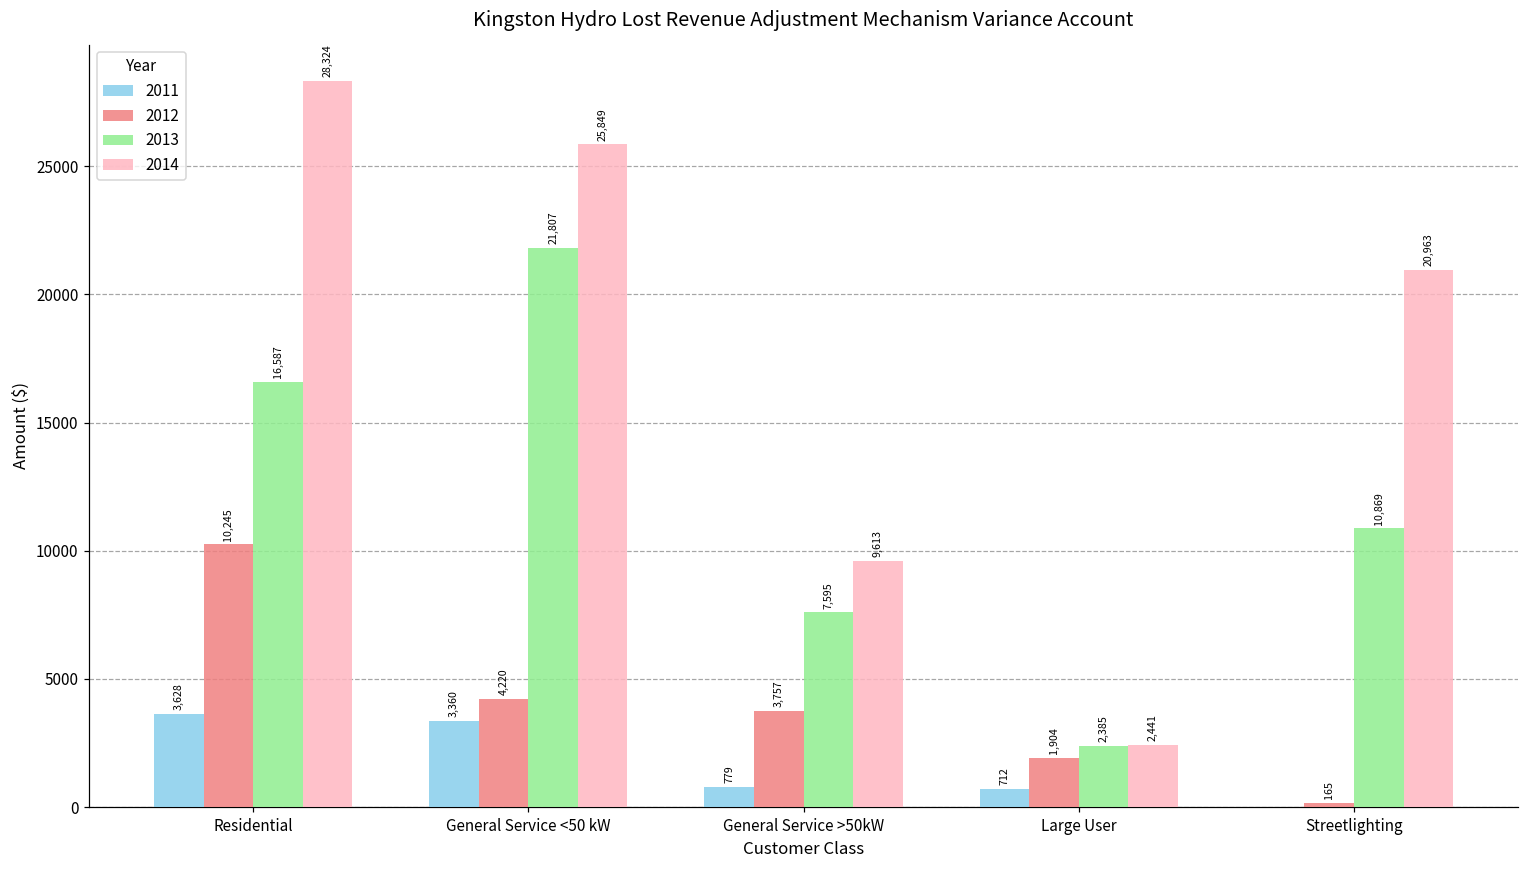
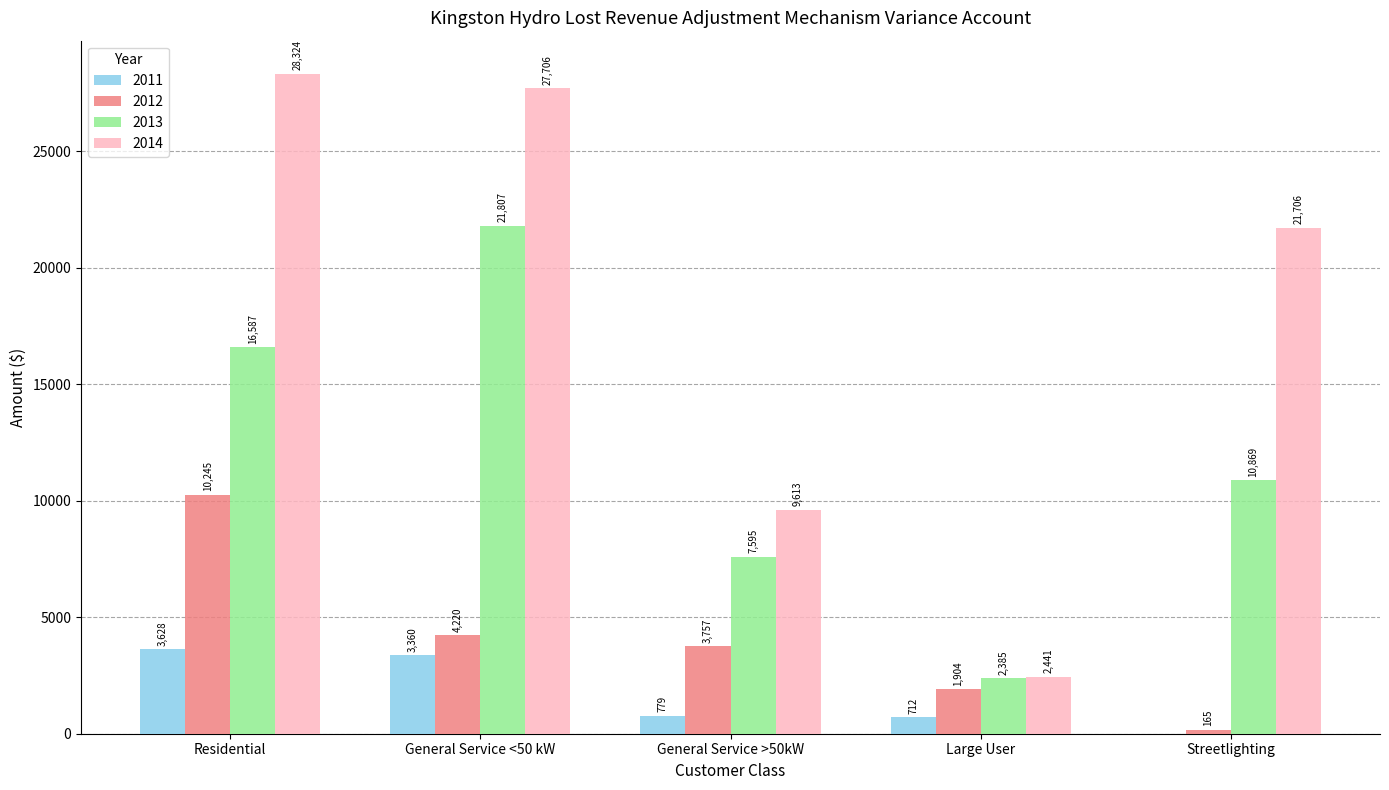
2014, General Service <50 kW: 25,849 -> 27,706
2014, Streetlighting: 20,963 -> 21,706
